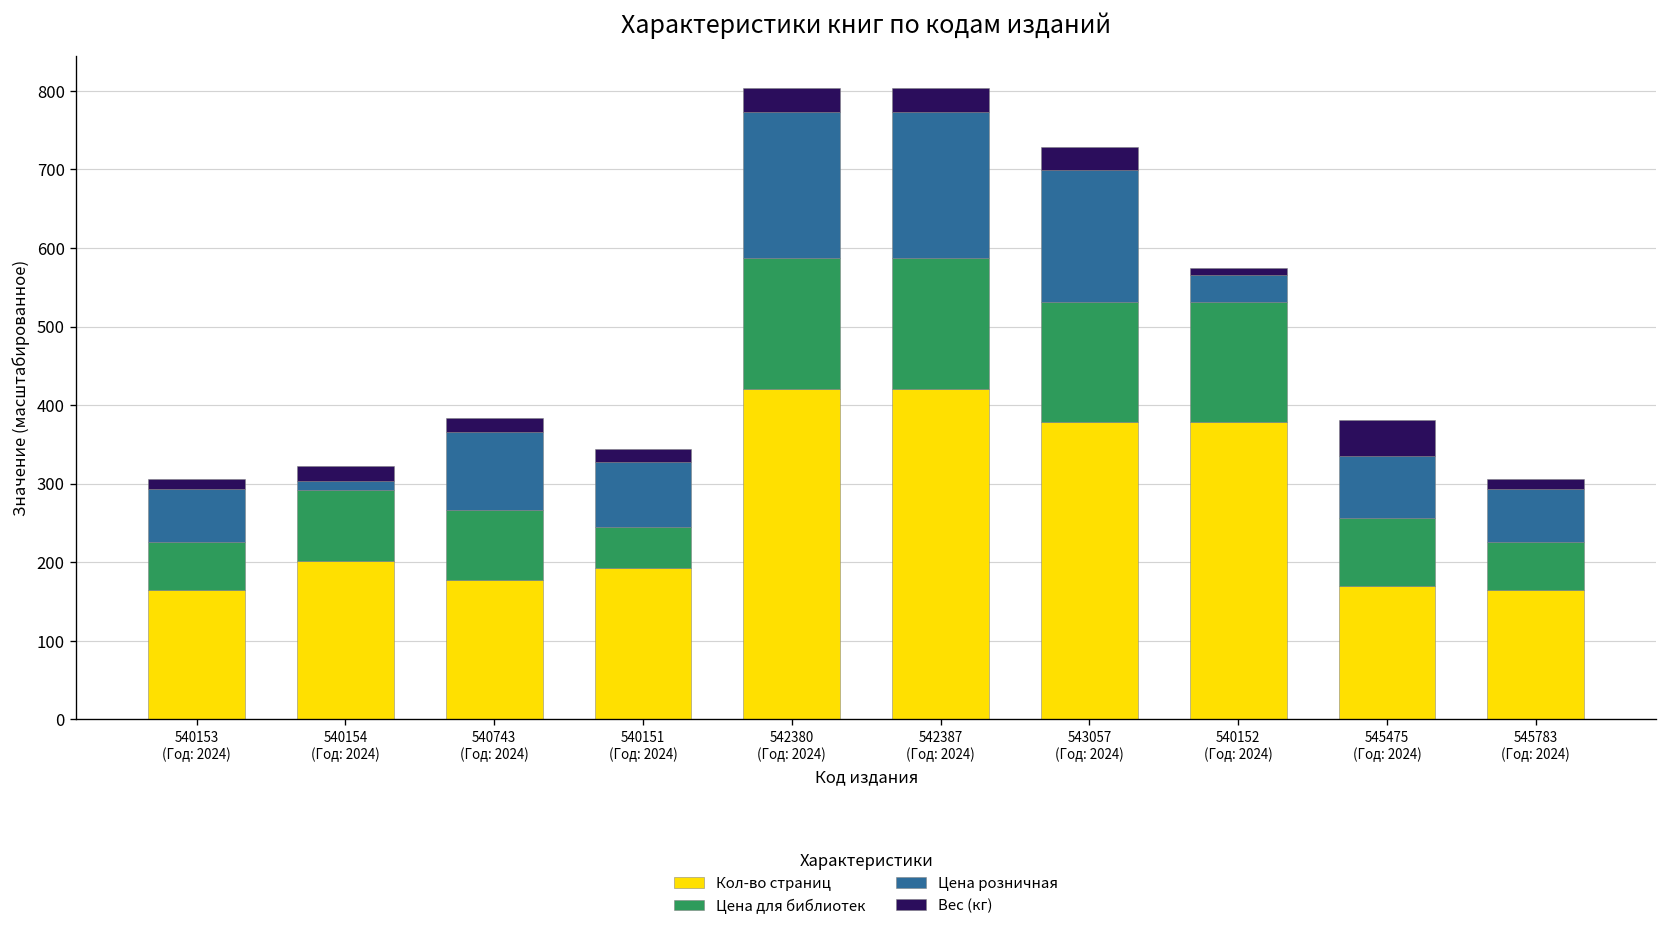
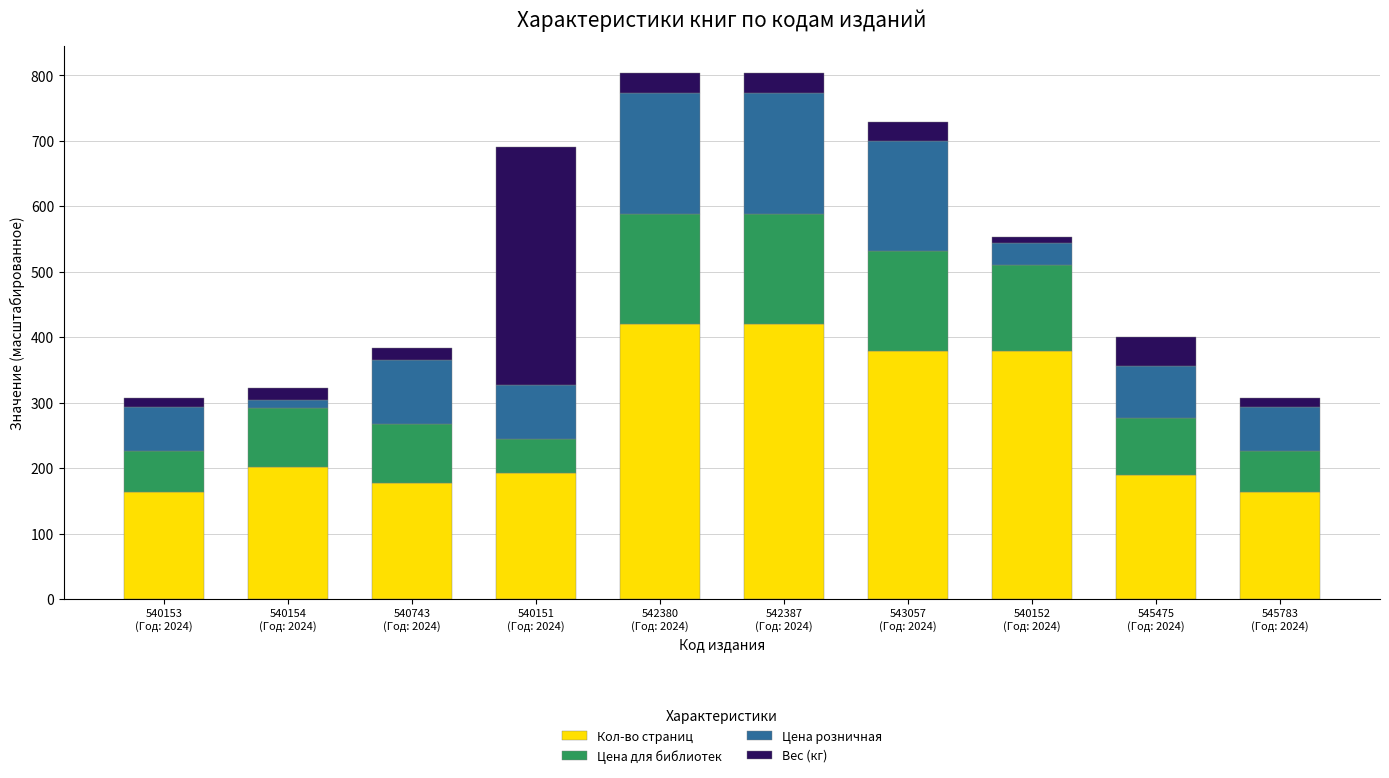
Вес (кг), 540151 (Год: 2024): 20 -> 360
Цена для библиотек, 540152 (Год: 2024): 150 -> 130
Кол-во страниц, 545475 (Год: 2024): 170 -> 190
